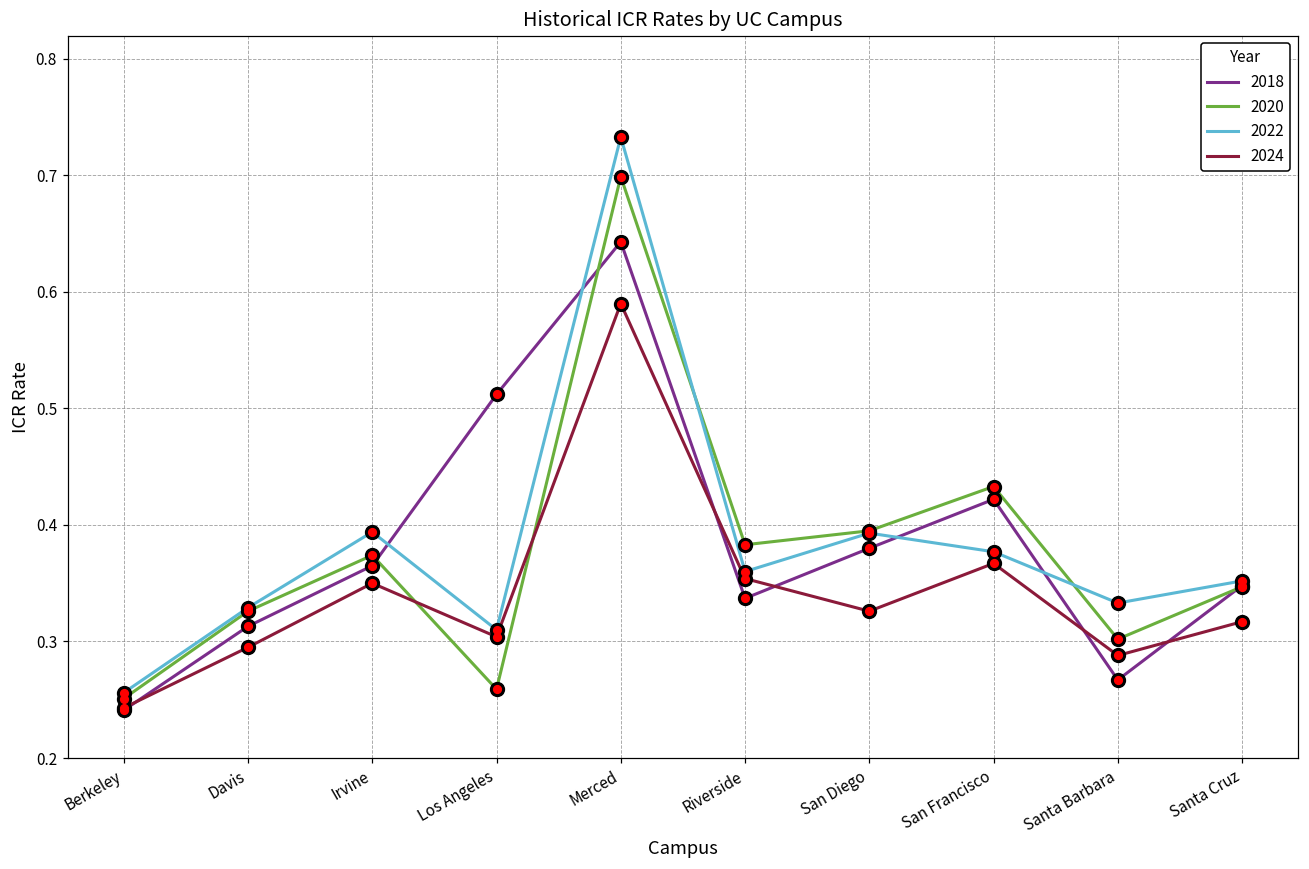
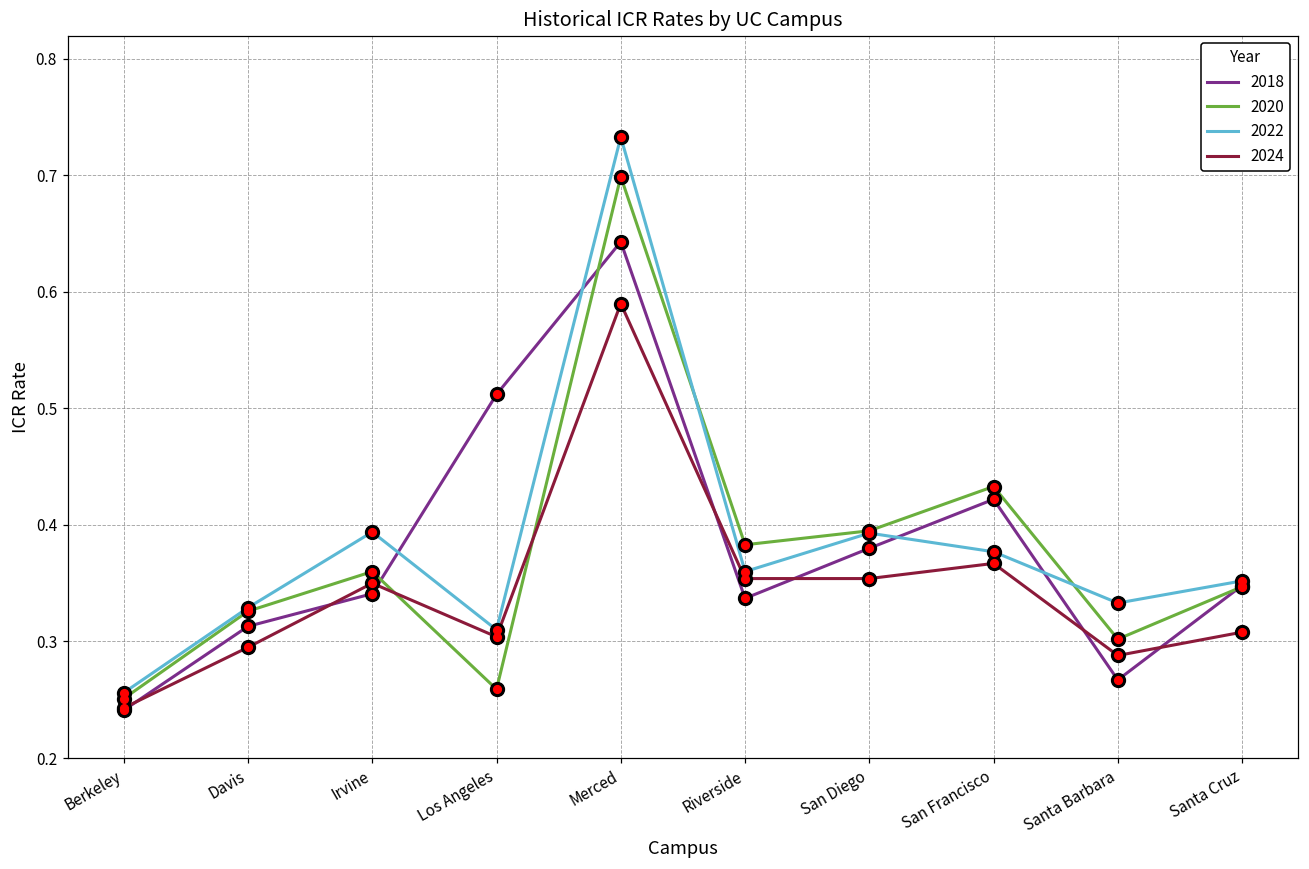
2018, Irvine: 0.365 -> 0.341
2020, Irvine: 0.374 -> 0.360
2024, San Diego: 0.326 -> 0.354
2024, Santa Cruz: 0.317 -> 0.308
